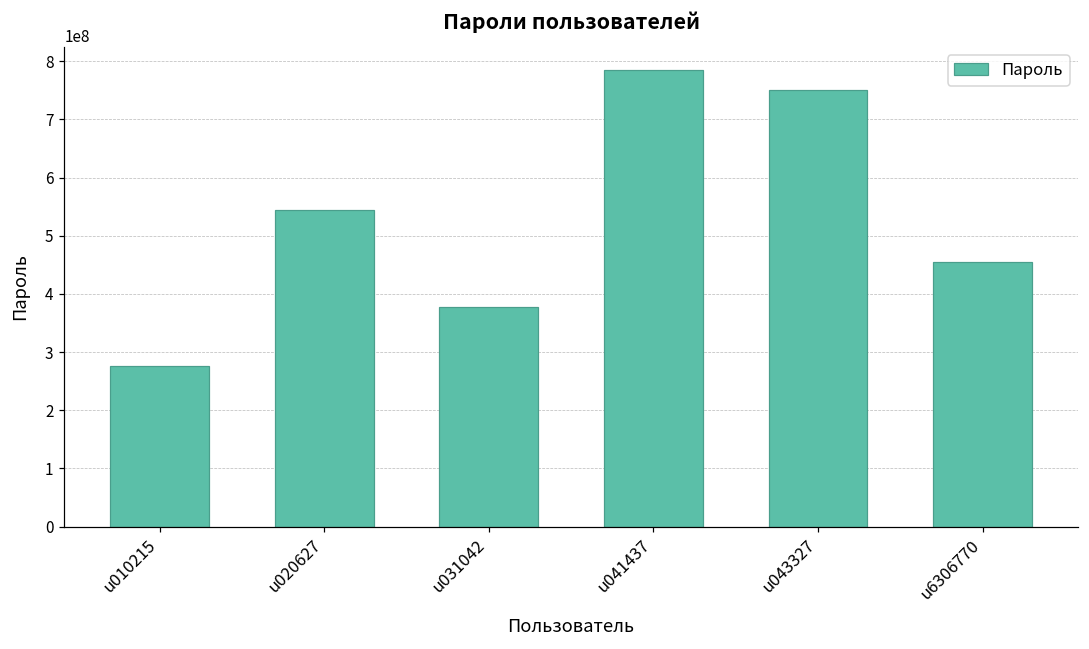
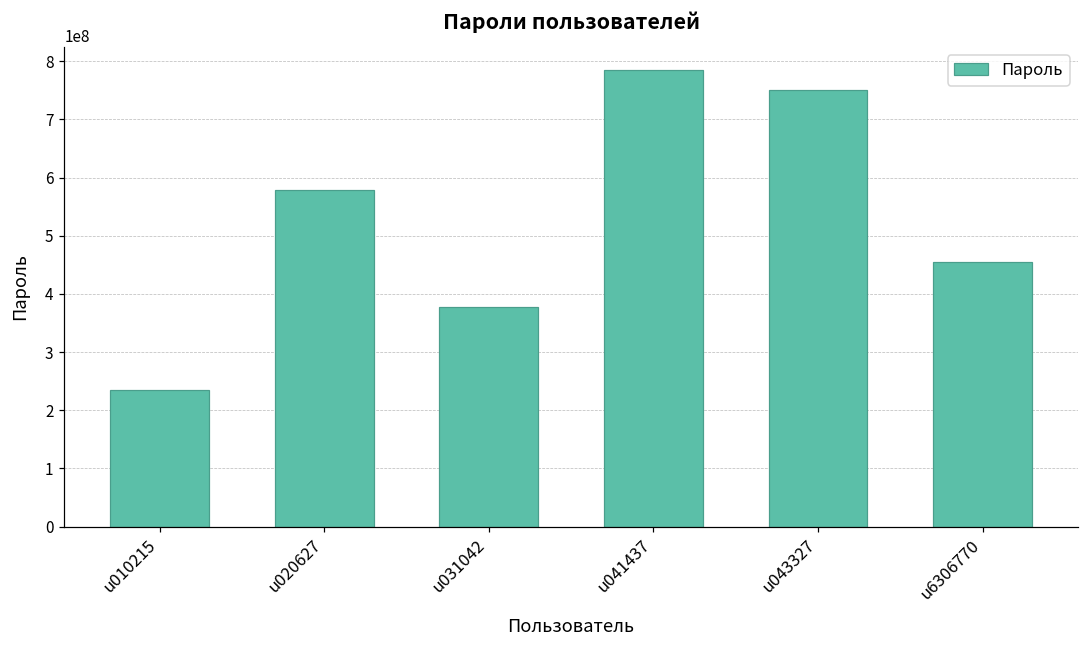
u010215: 280000000 -> 230000000
u020627: 540000000 -> 580000000
